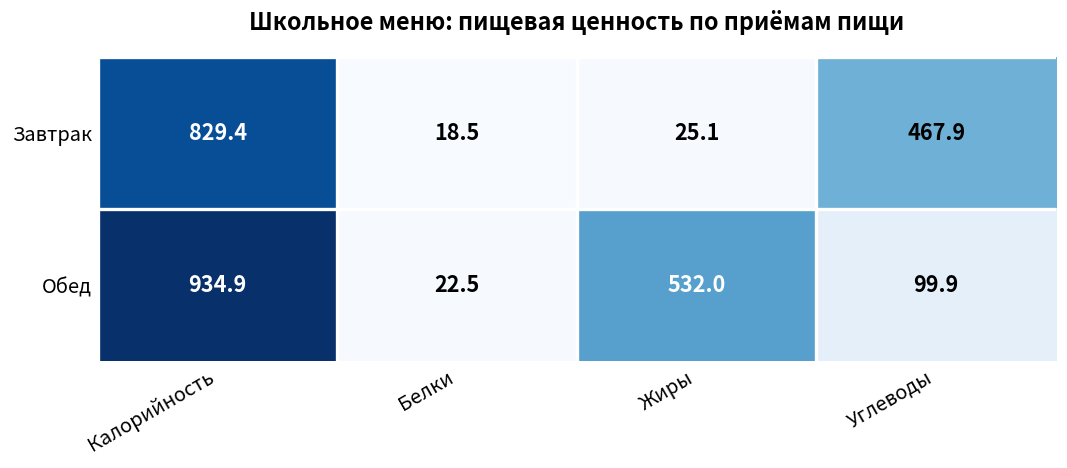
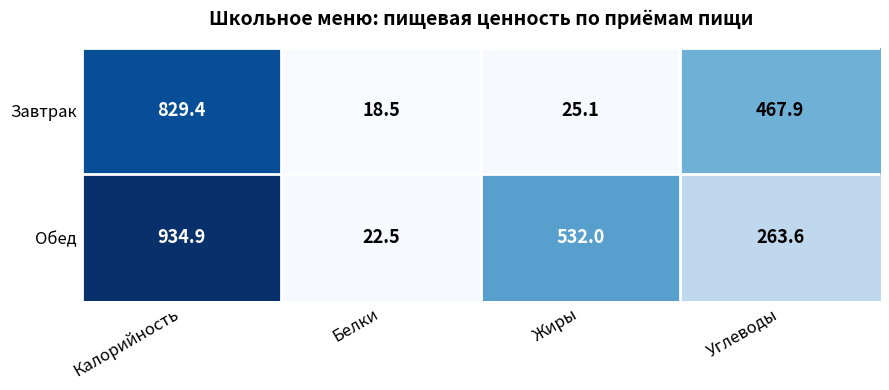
Обед, Углеводы: 99.9 -> 263.6
